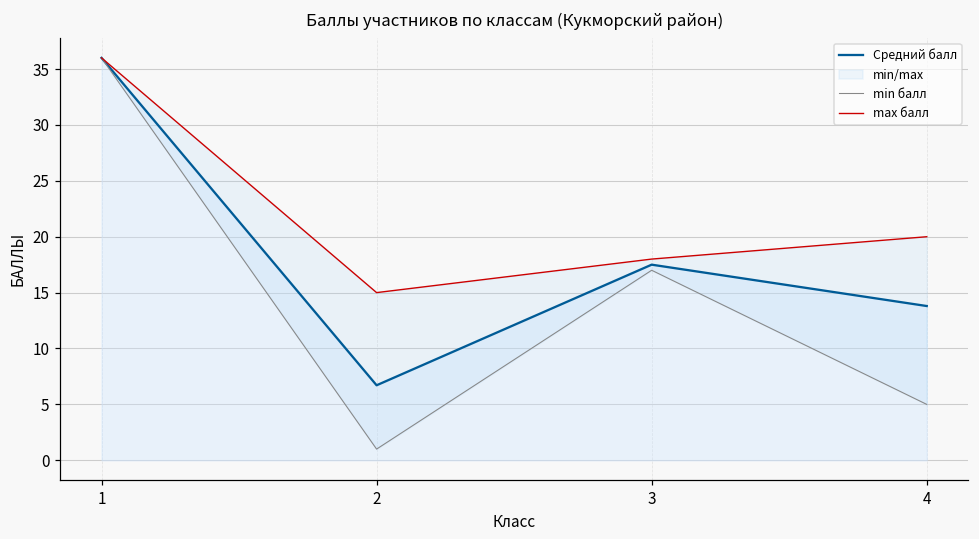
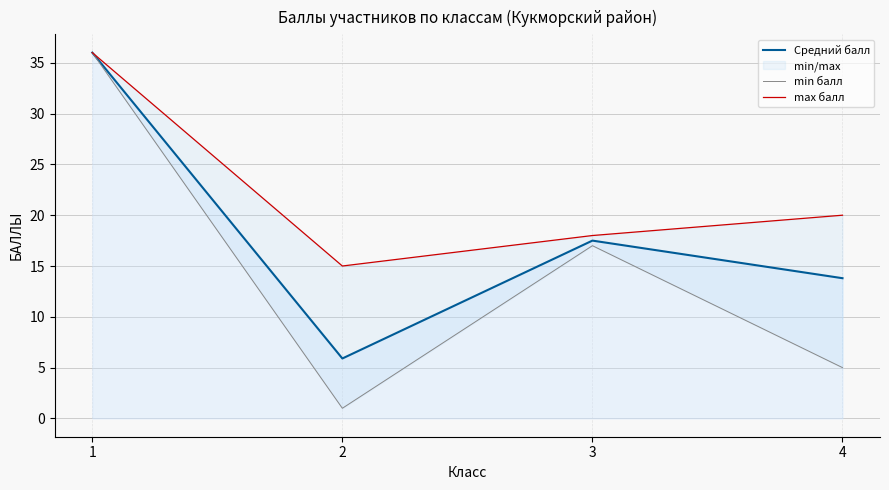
Средний балл, 2: 6.7 -> 5.9
